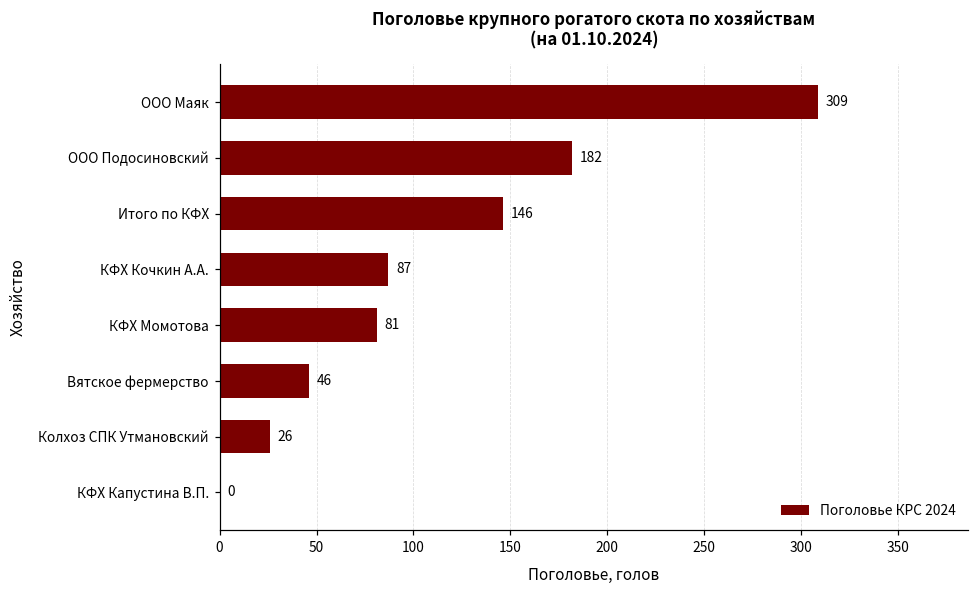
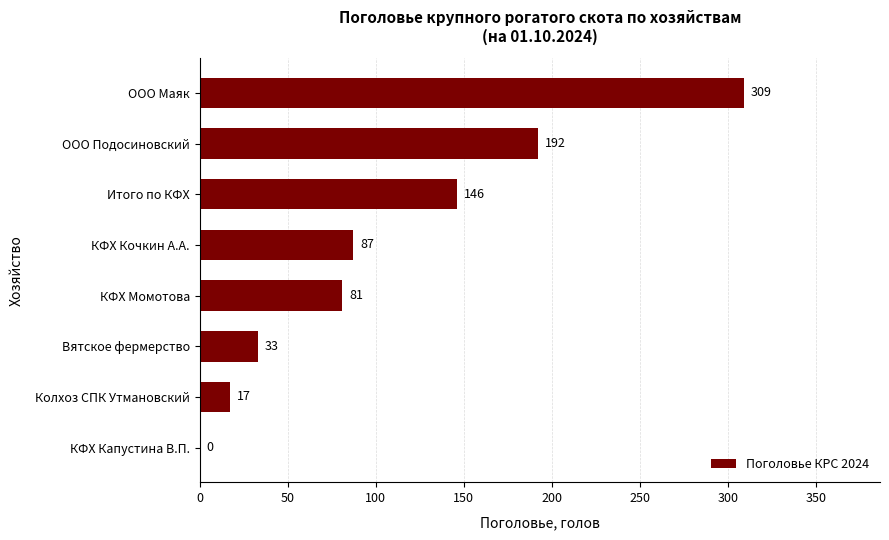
ООО Подосиновский: 182 -> 192
Вятское фермерство: 46 -> 33
Колхоз СПК Утмановский: 26 -> 17
